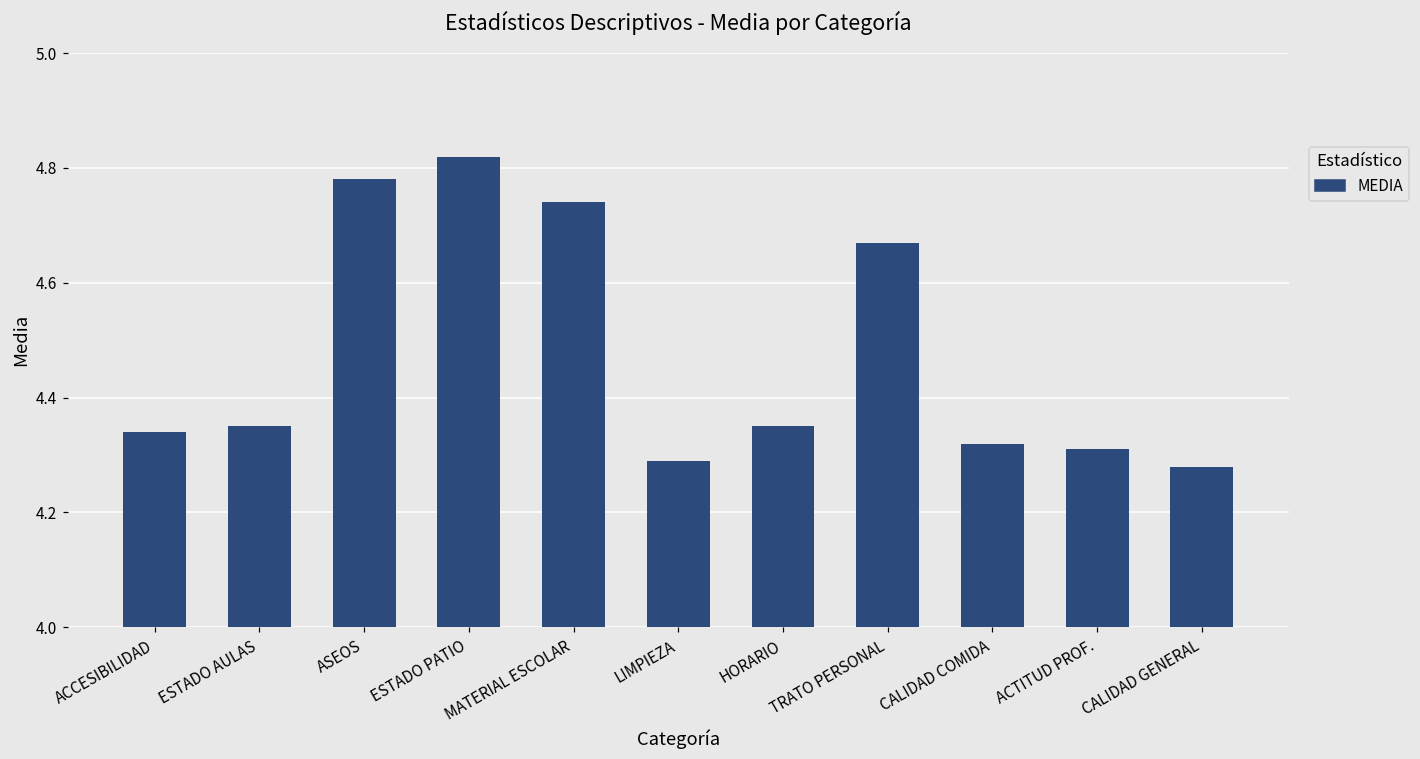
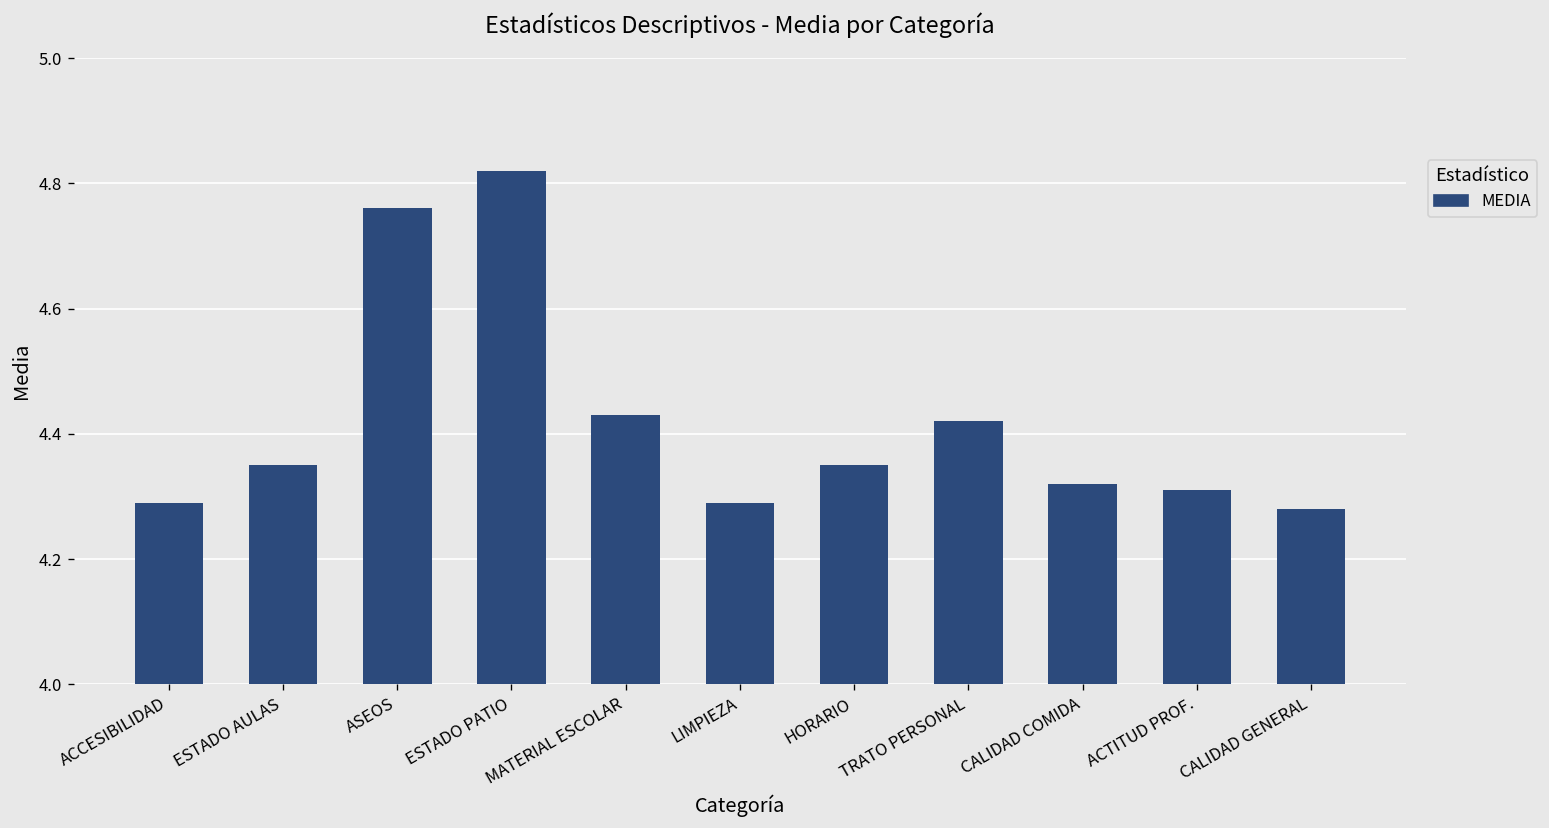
ACCESIBILIDAD: 4.34 -> 4.29
ASEOS: 4.78 -> 4.76
MATERIAL ESCOLAR: 4.74 -> 4.43
TRATO PERSONAL: 4.67 -> 4.42
